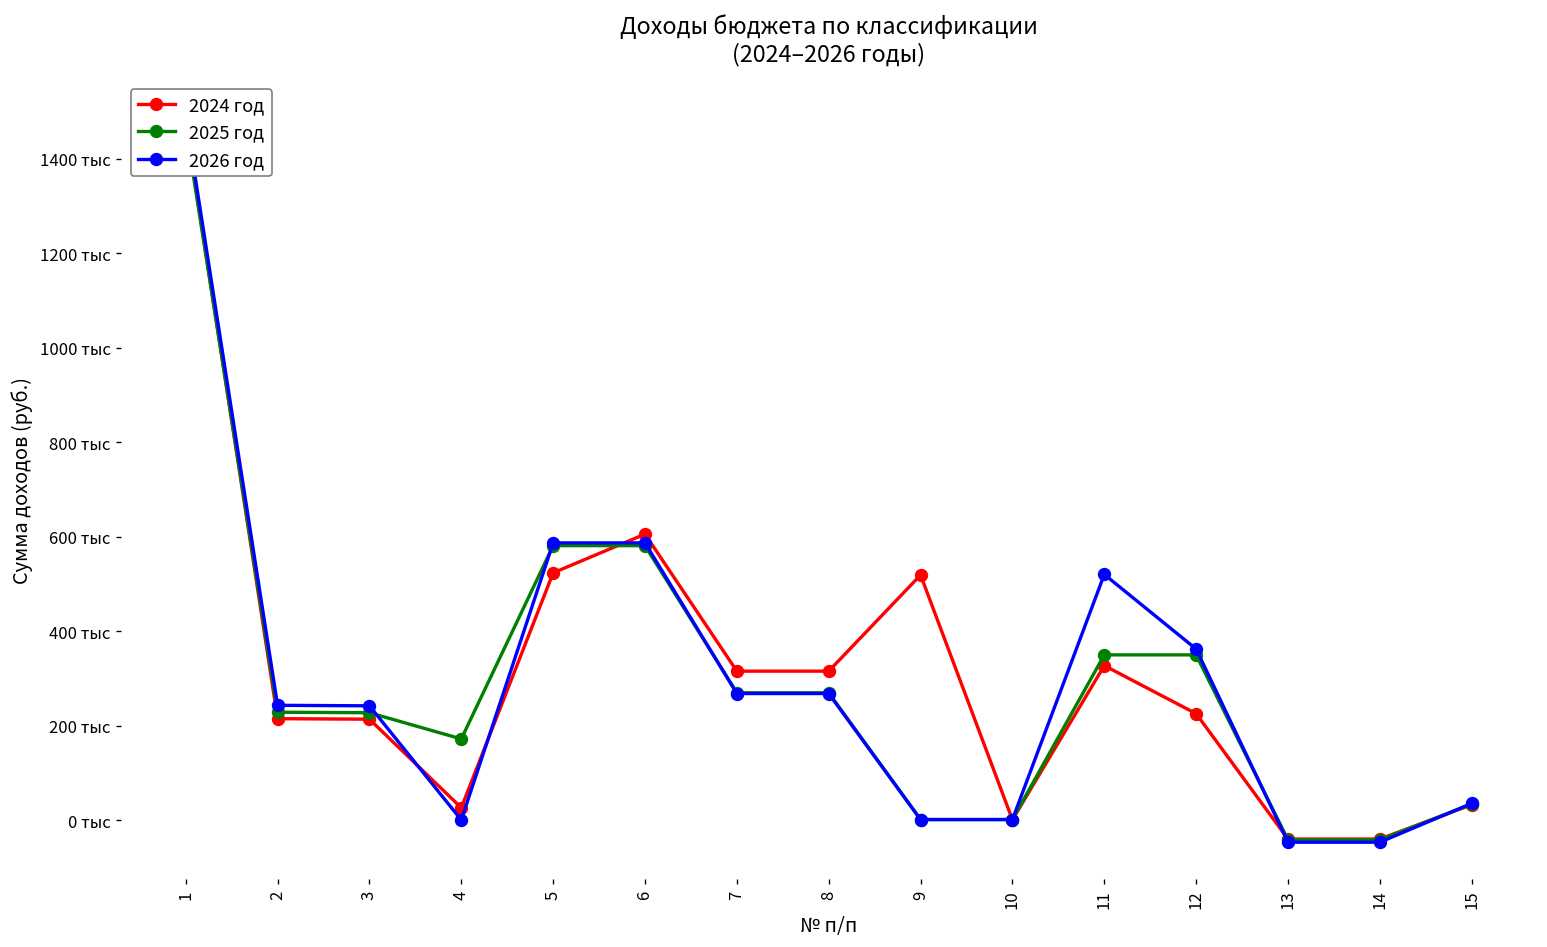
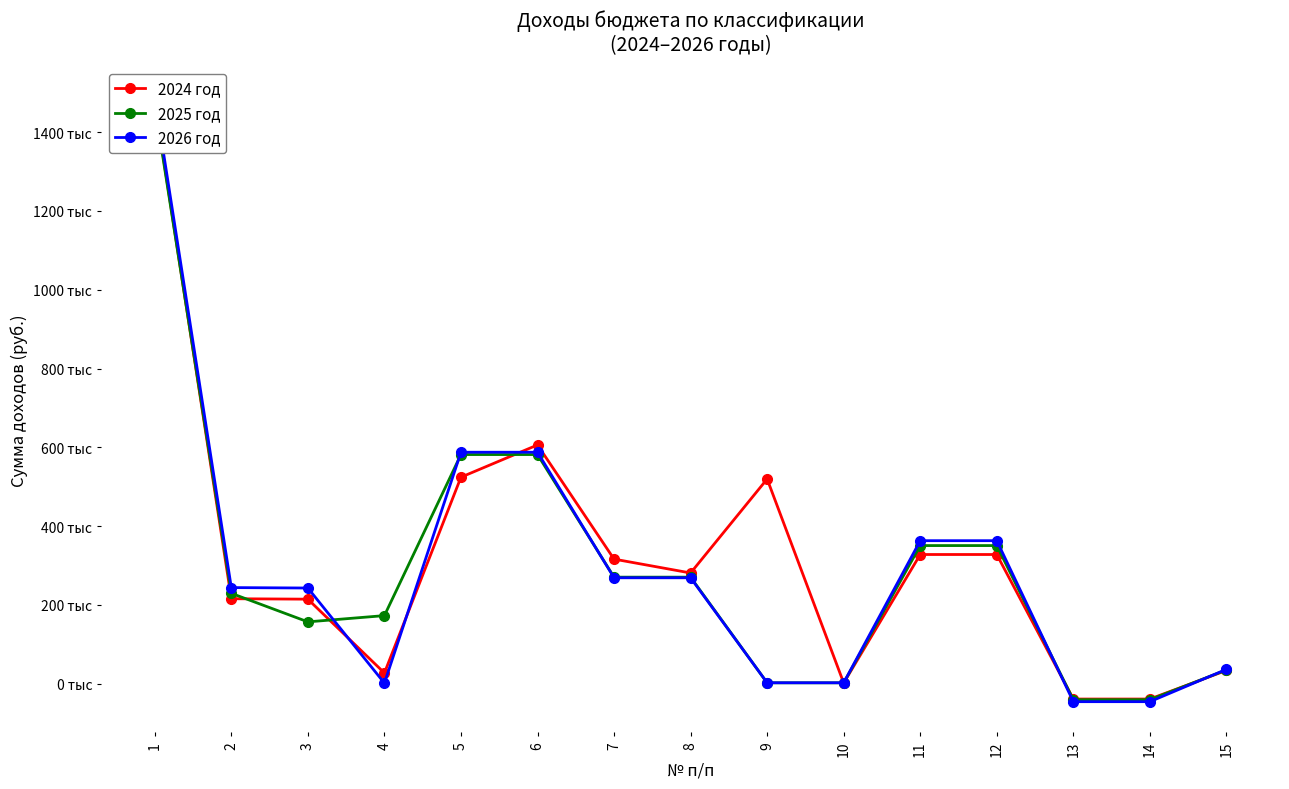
2025 год, 3: 230 тыс -> 160 тыс
2024 год, 8: 320 тыс -> 280 тыс
2026 год, 11: 520 тыс -> 360 тыс
2024 год, 12: 230 тыс -> 330 тыс
